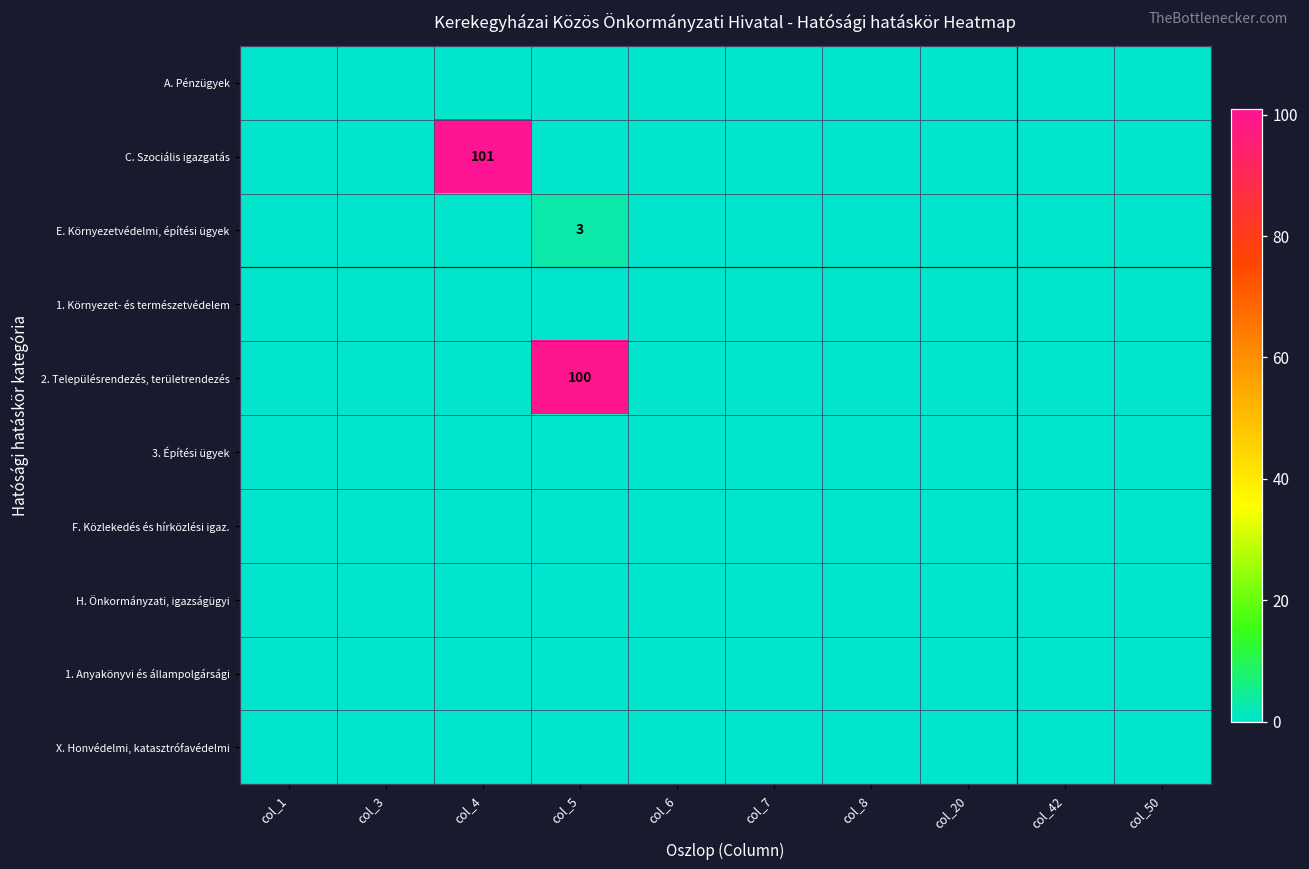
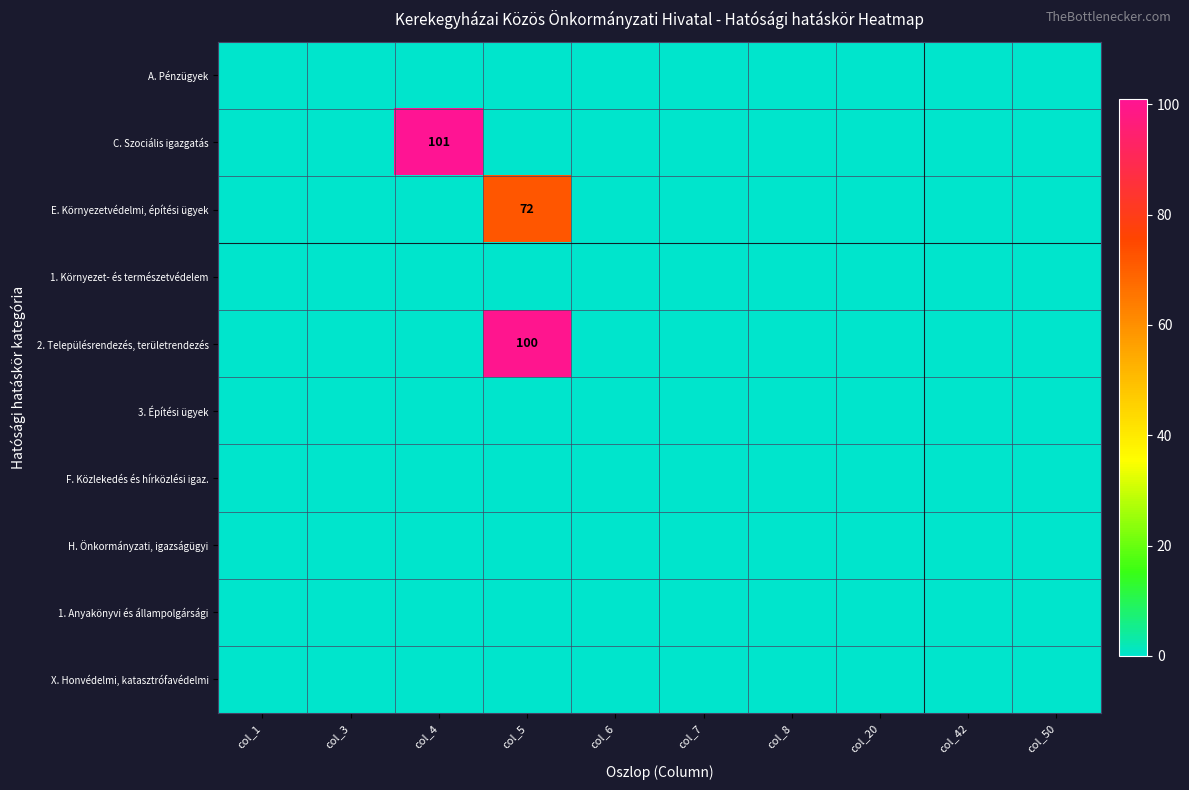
E. Környezetvédelmi, építési ügyek, col_5: 3 -> 72
